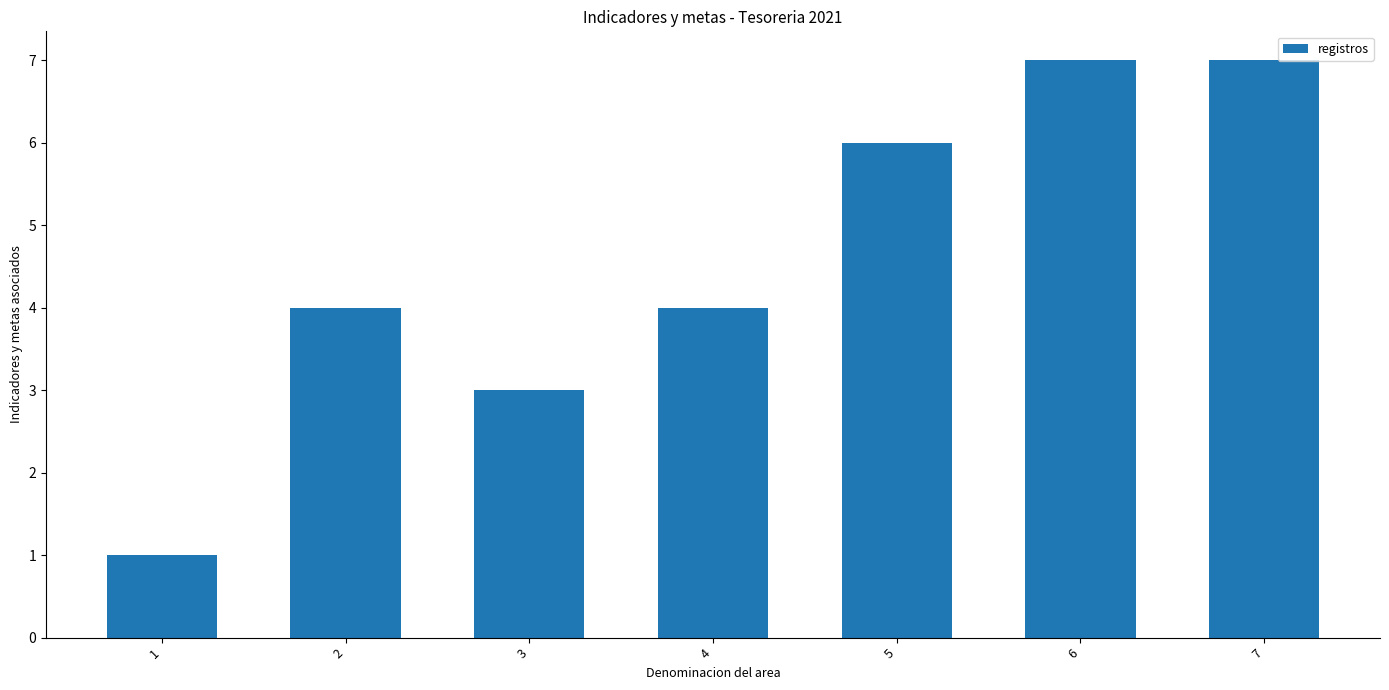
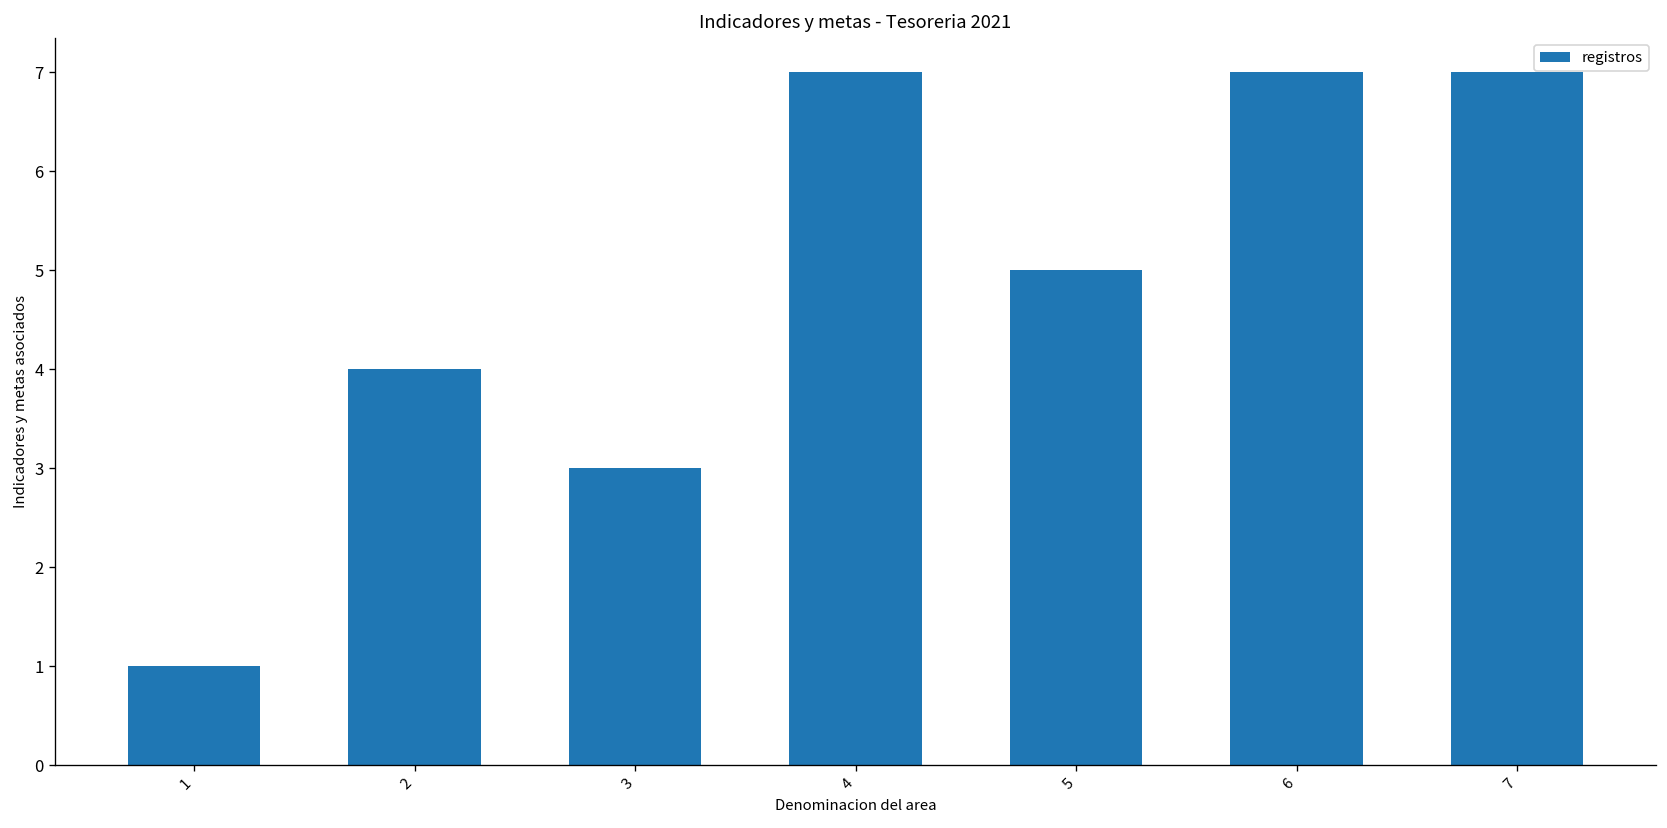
4: 4 -> 7
5: 6 -> 5
